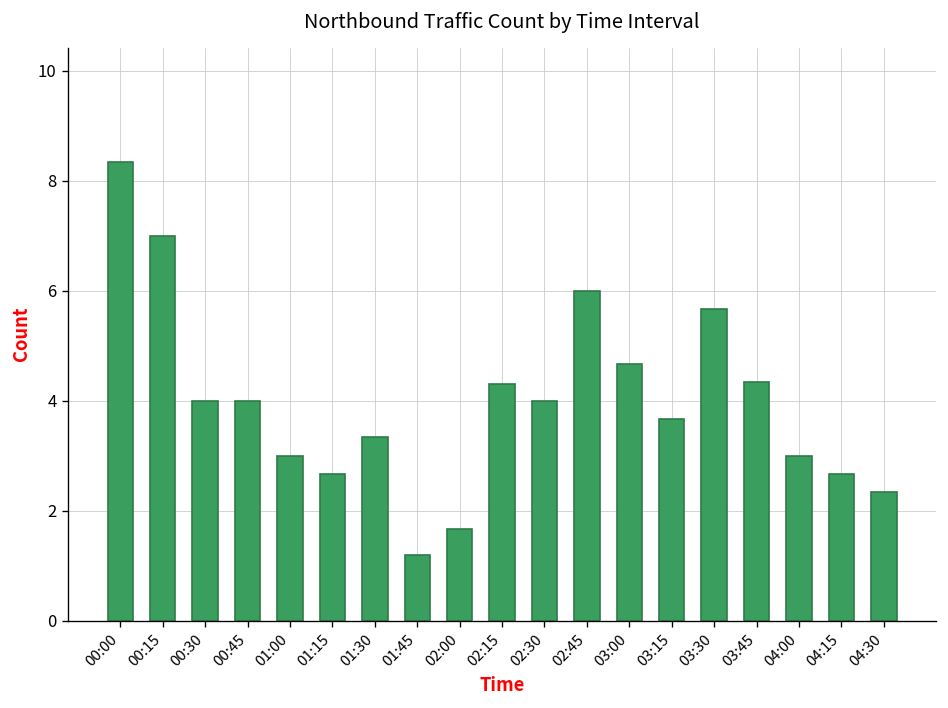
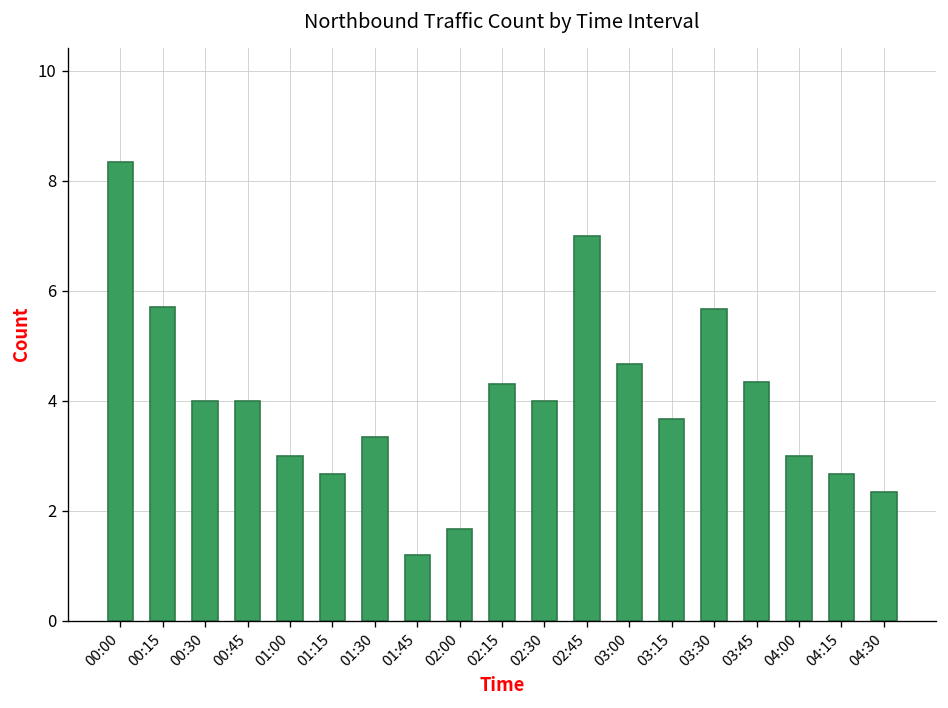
00:15: 7.0 -> 5.7
02:45: 6 -> 7
